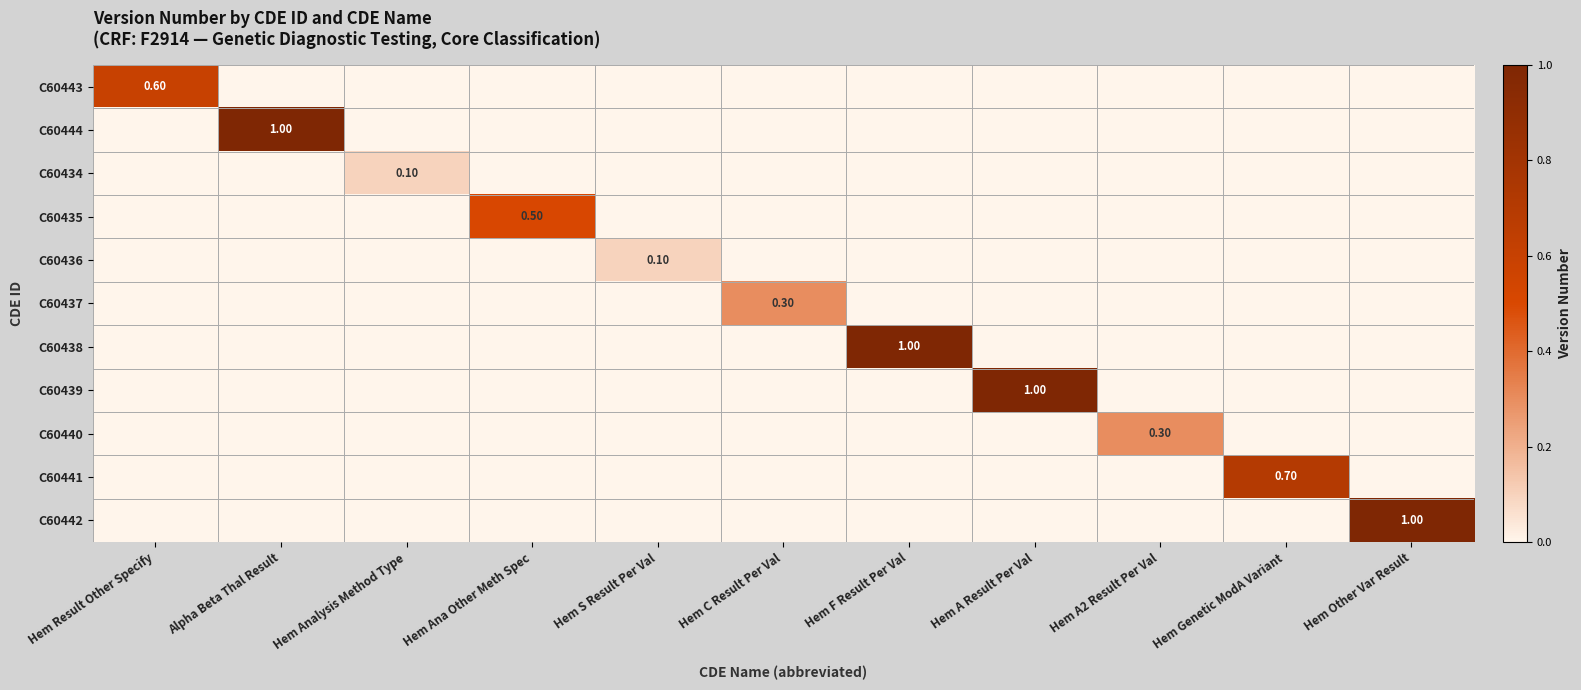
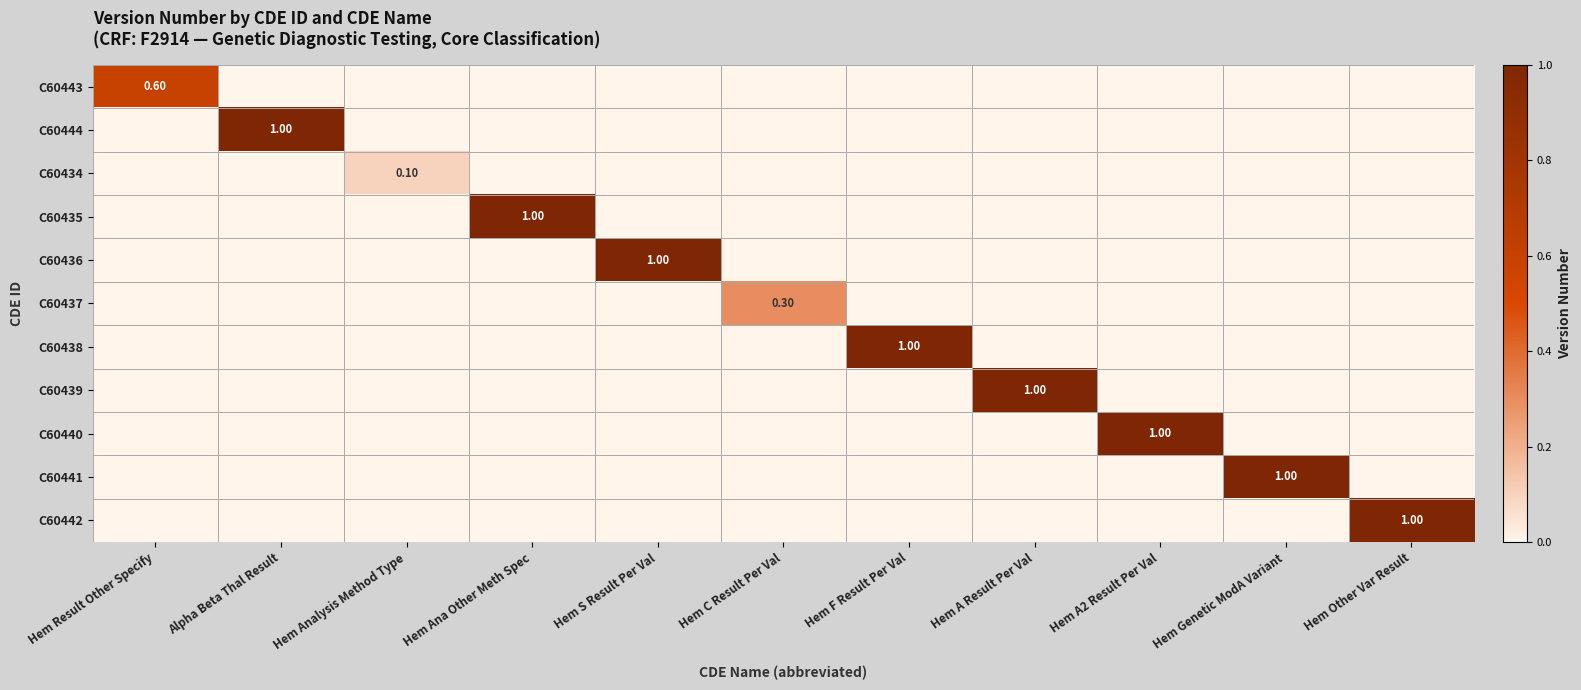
C60435, Hem Ana Other Meth Spec: 0.50 -> 1.00
C60436, Hem S Result Per Val: 0.10 -> 1.00
C60440, Hem A2 Result Per Val: 0.30 -> 1.00
C60441, Hem Genetic ModA Variant: 0.70 -> 1.00
